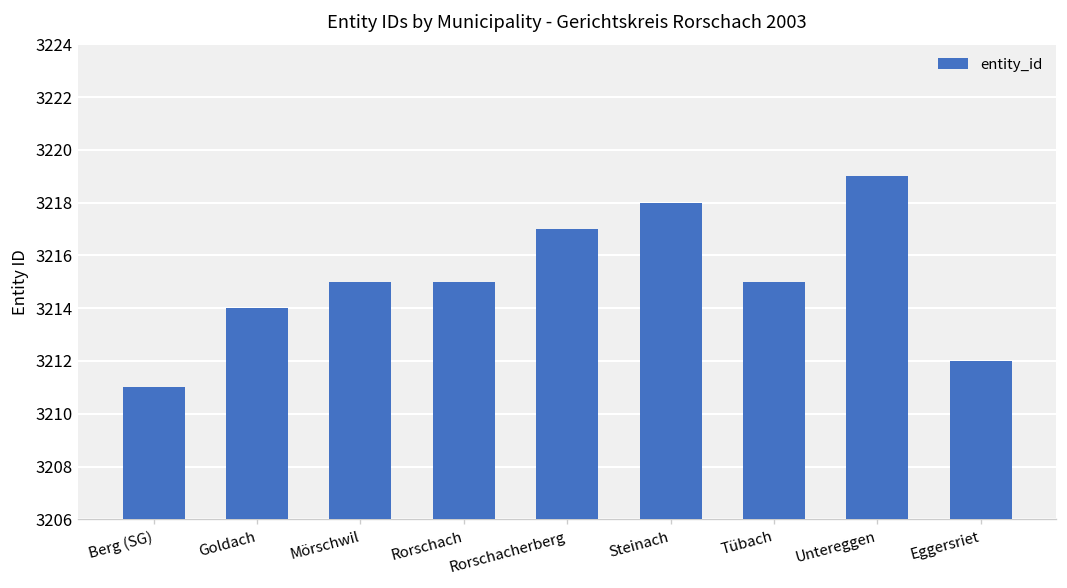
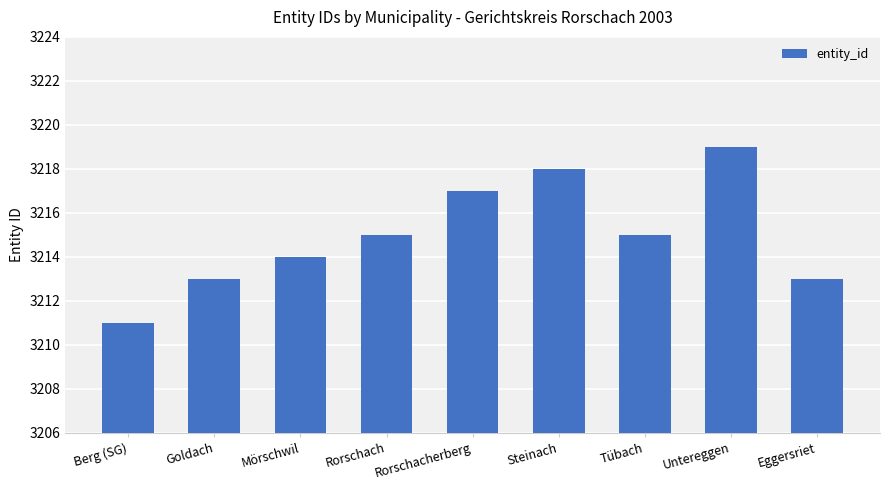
Goldach: 3214 -> 3213
Mörschwil: 3215 -> 3214
Eggersriet: 3212 -> 3213
